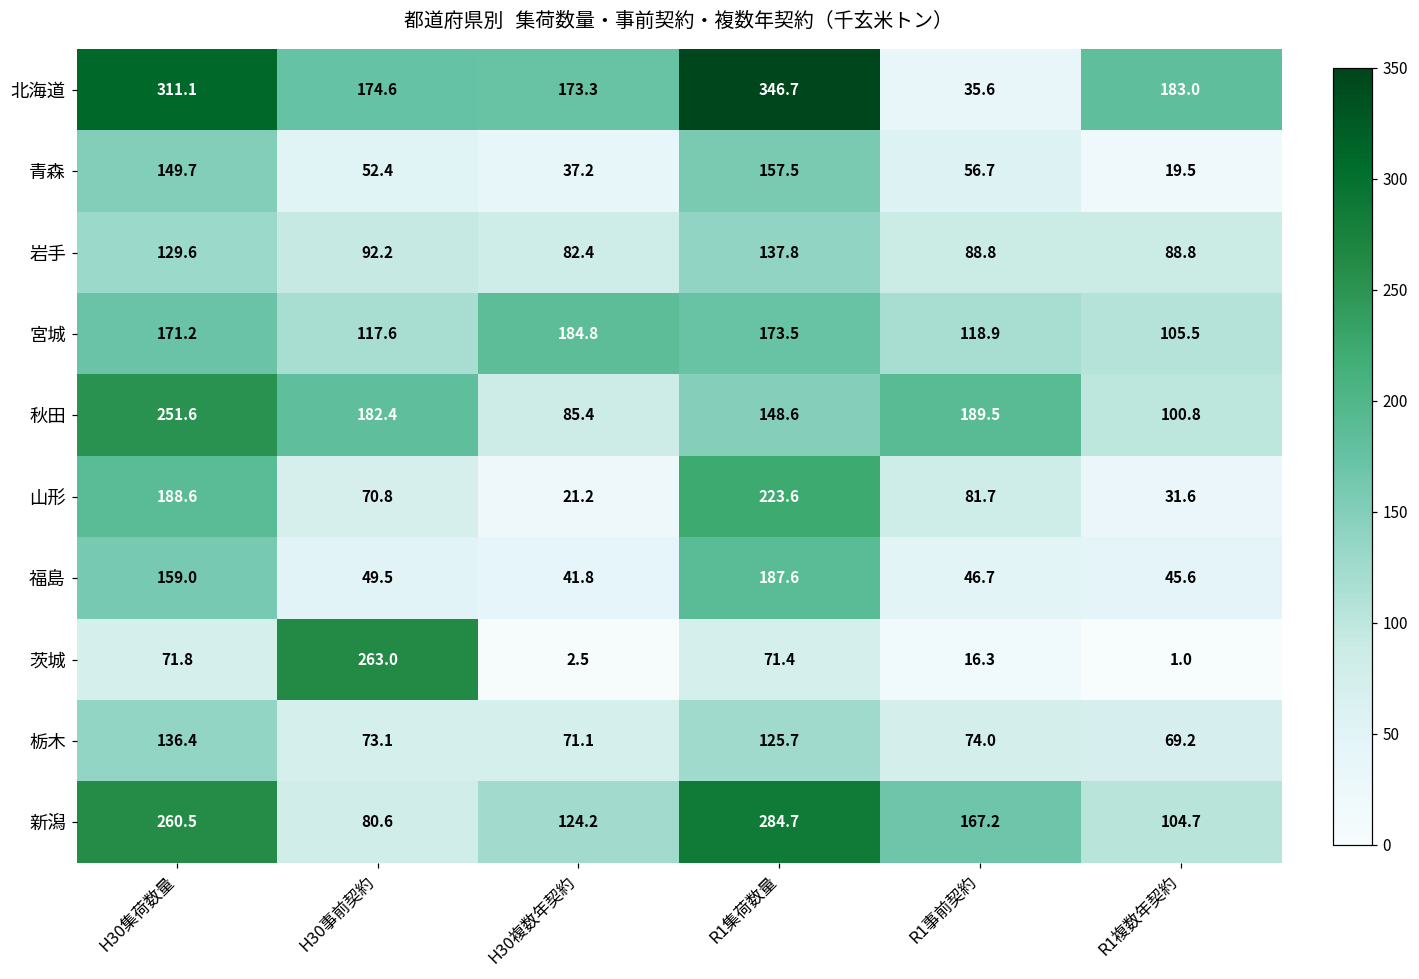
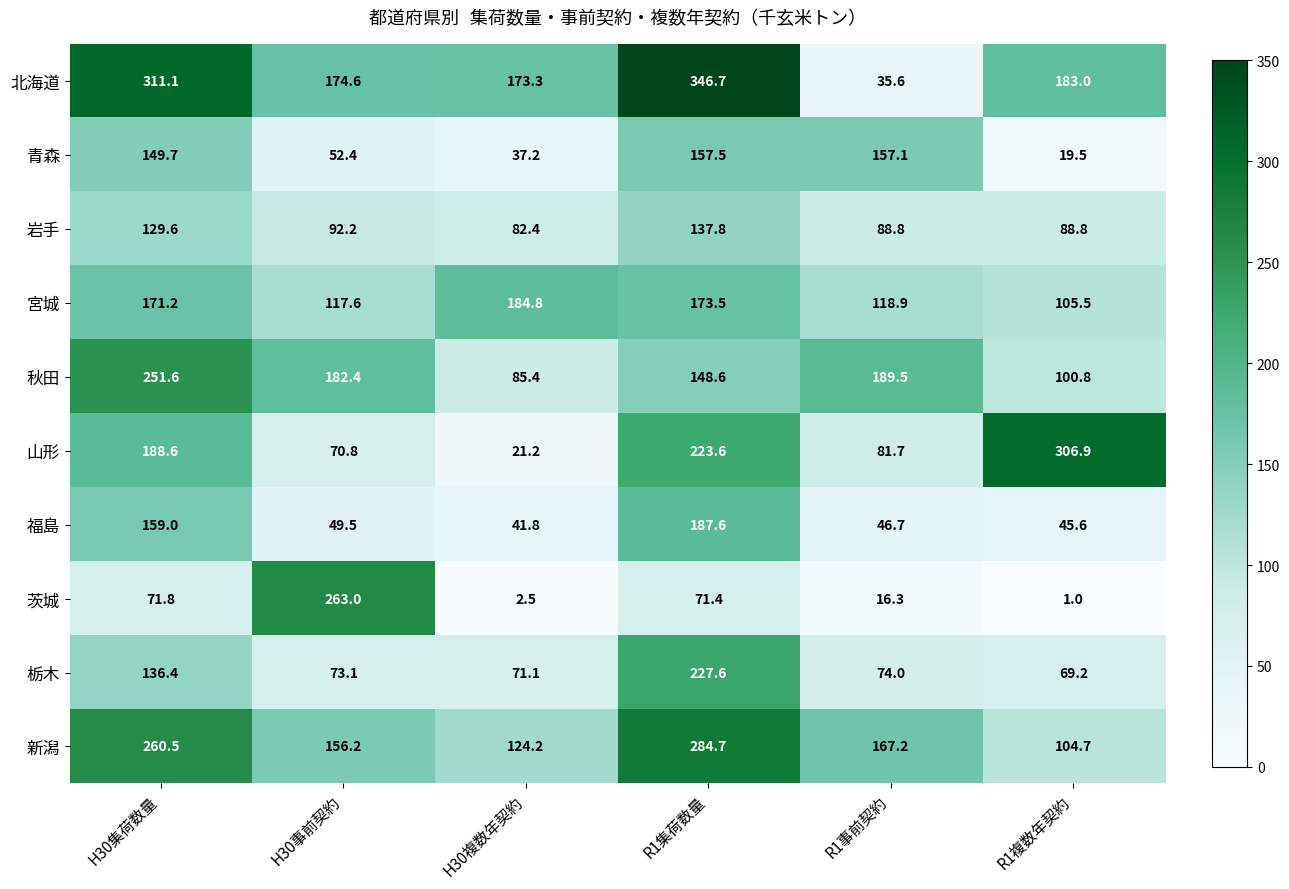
青森, R1事前契約: 56.7 -> 157.1
山形, R1複数年契約: 31.6 -> 306.9
栃木, R1集荷数量: 125.7 -> 227.6
新潟, H30事前契約: 80.6 -> 156.2
